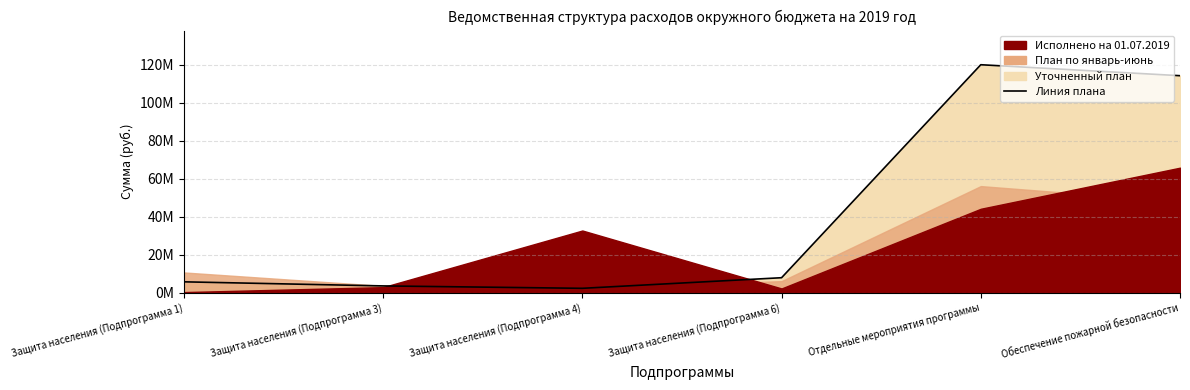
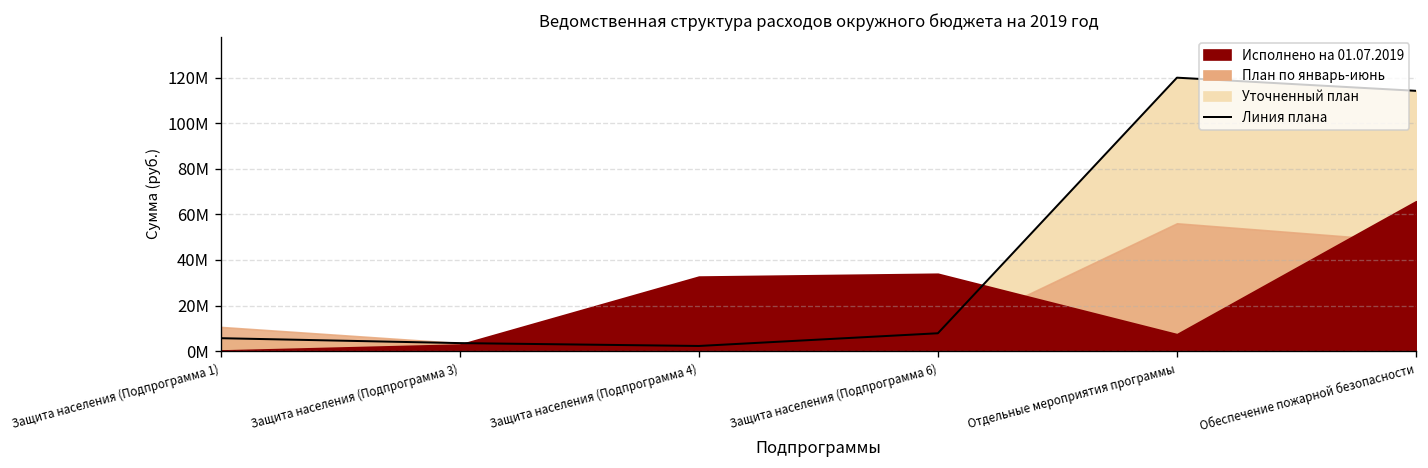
Исполнено на 01.07.2019, Защита населения (Подпрограмма 6): 2000000 -> 34000000
Исполнено на 01.07.2019, Отдельные мероприятия программы: 44000000 -> 7000000
